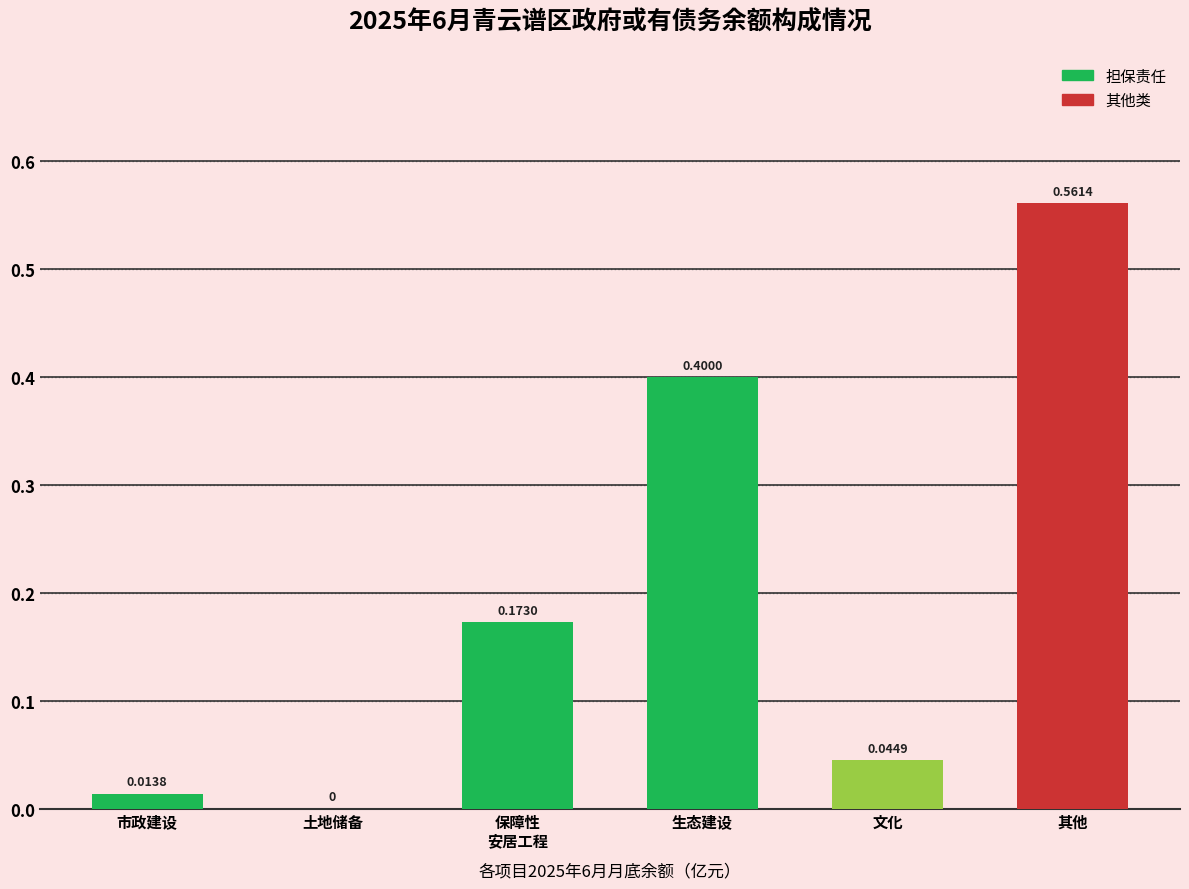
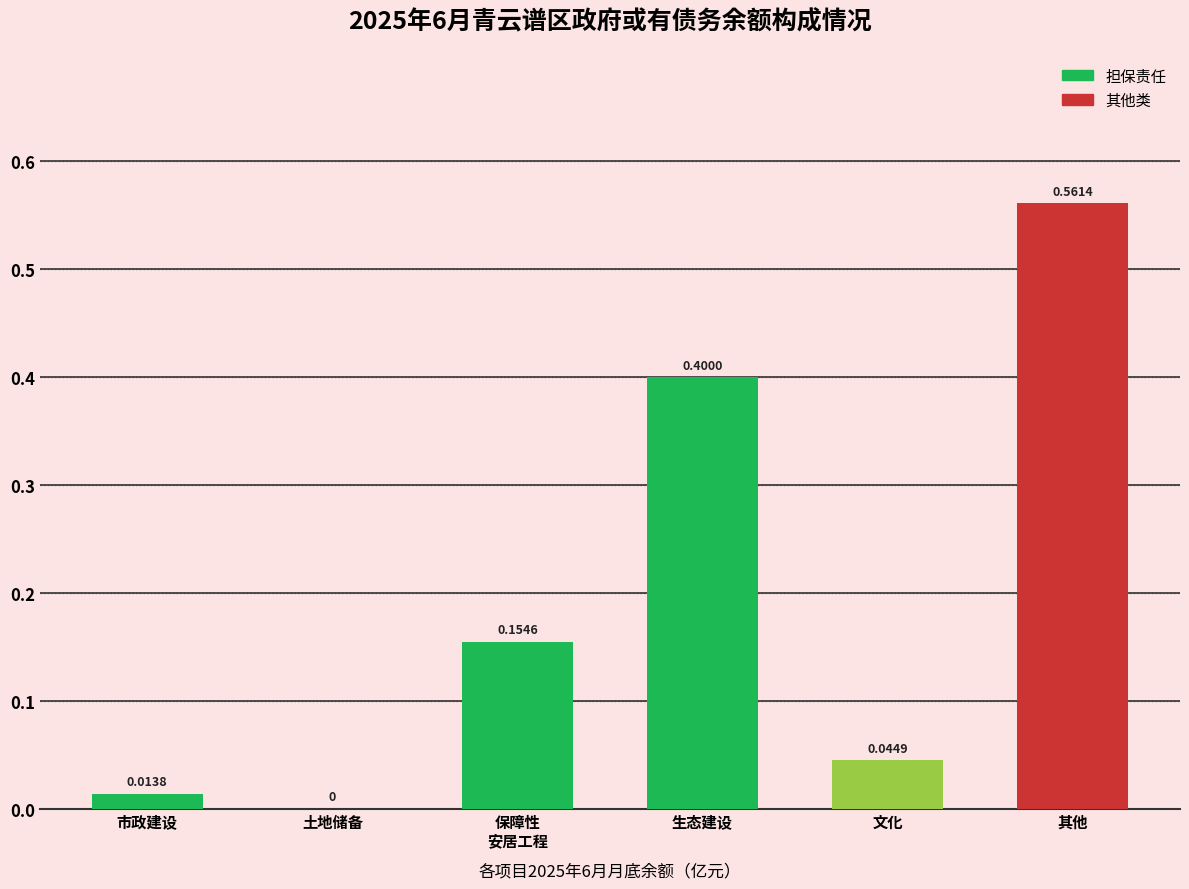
保障性 安居工程: 0.1730 -> 0.1546
